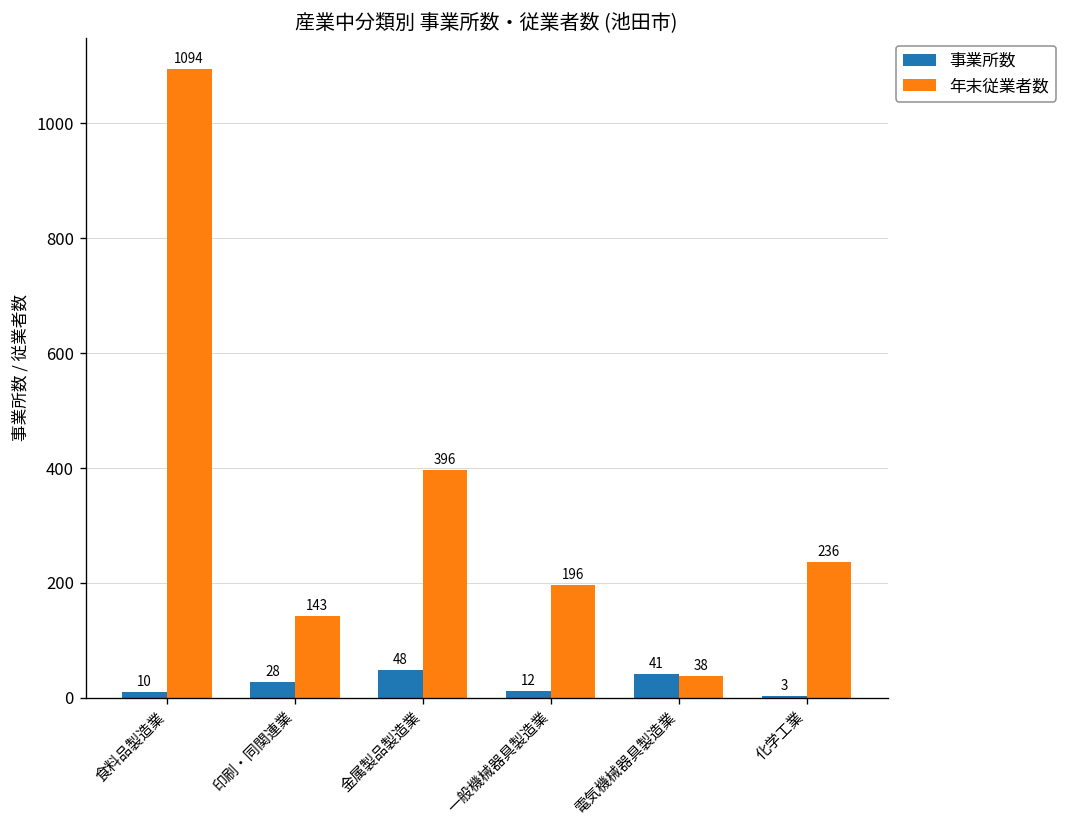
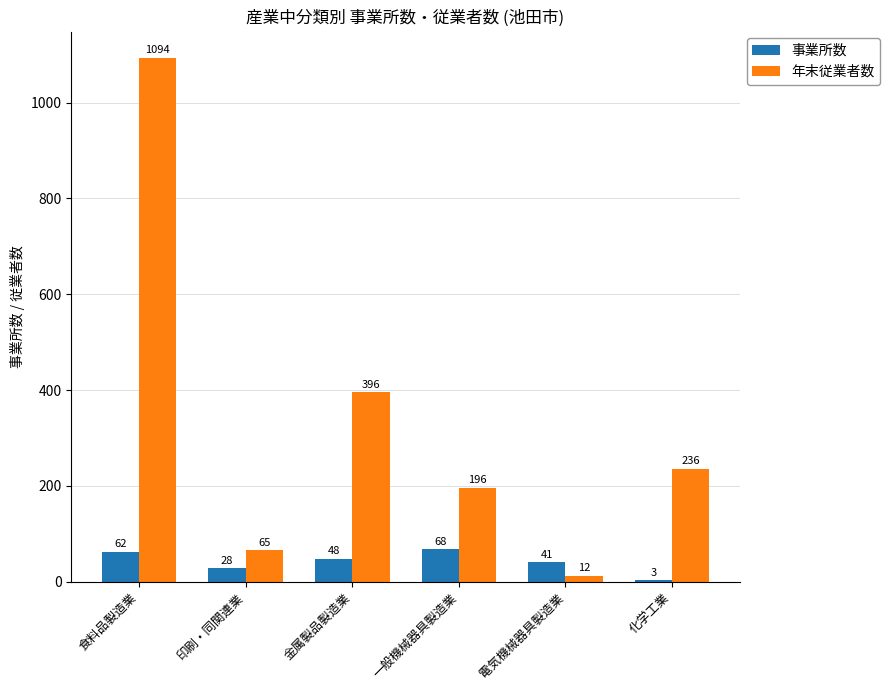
事業所数, 食料品製造業: 10 -> 62
年末従業者数, 印刷・同関連業: 143 -> 65
事業所数, 一般機械器具製造業: 12 -> 68
年末従業者数, 電気機械器具製造業: 38 -> 12
